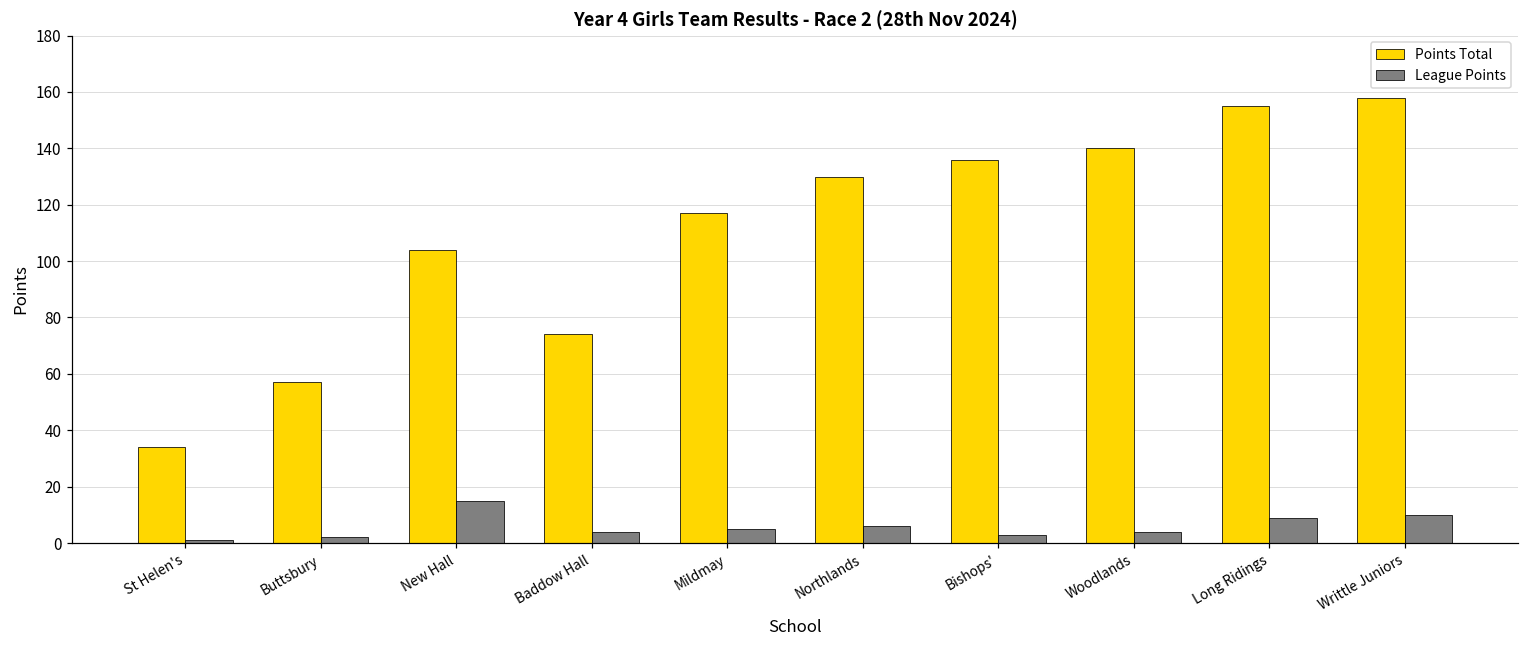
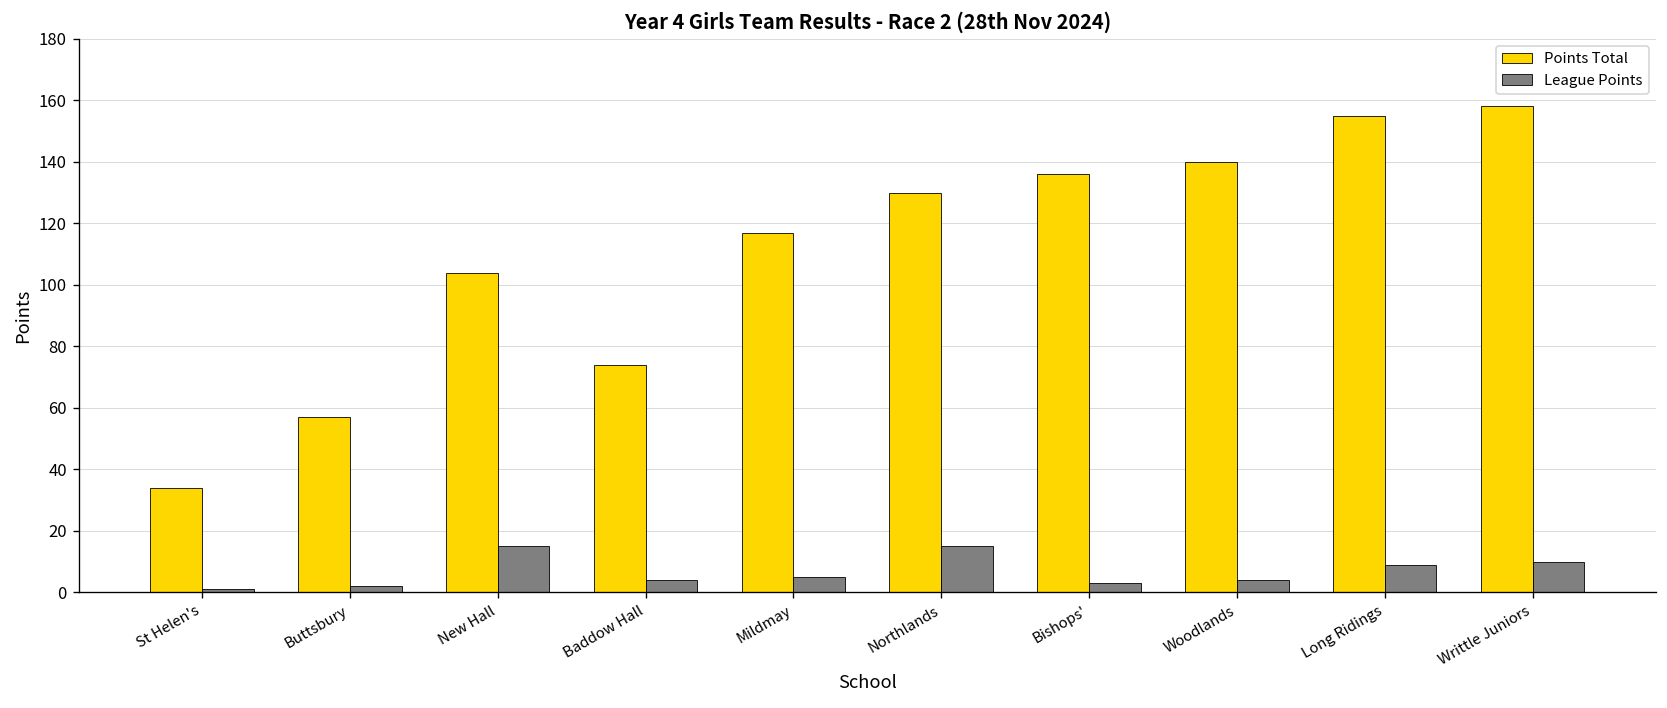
League Points, Northlands: 6 -> 15
